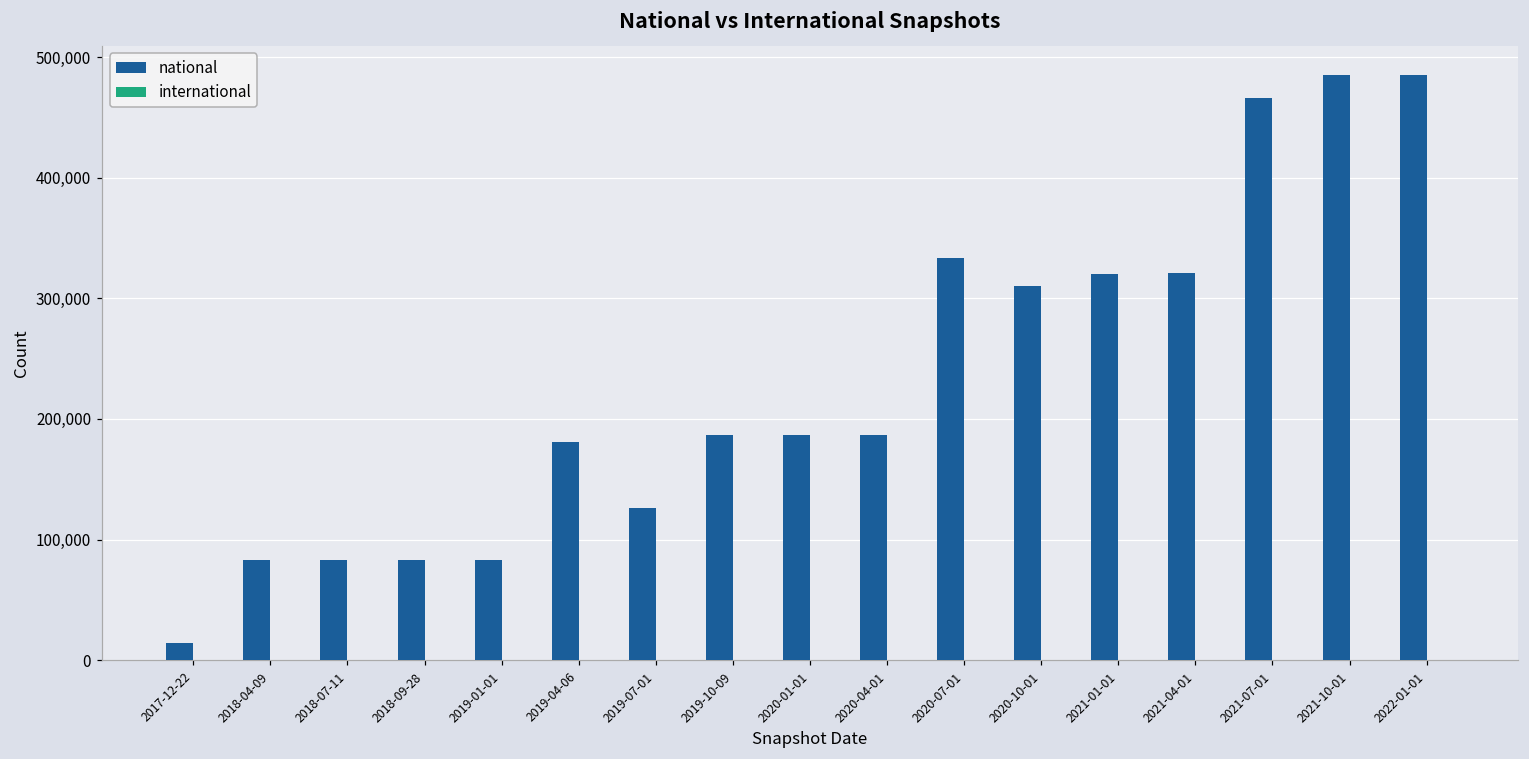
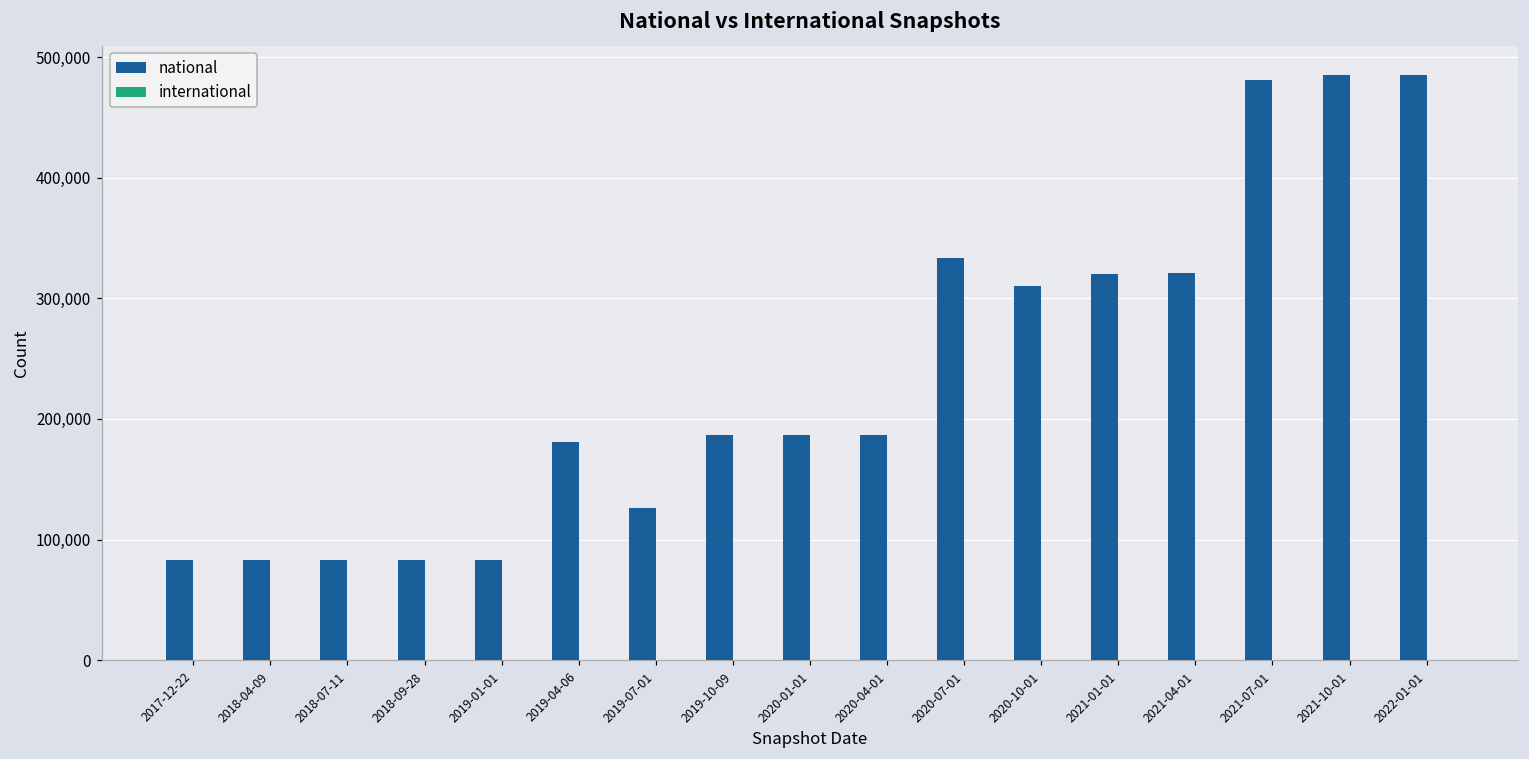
national, 2017-12-22: 14,000 -> 83,000
national, 2021-07-01: 466,000 -> 481,000
